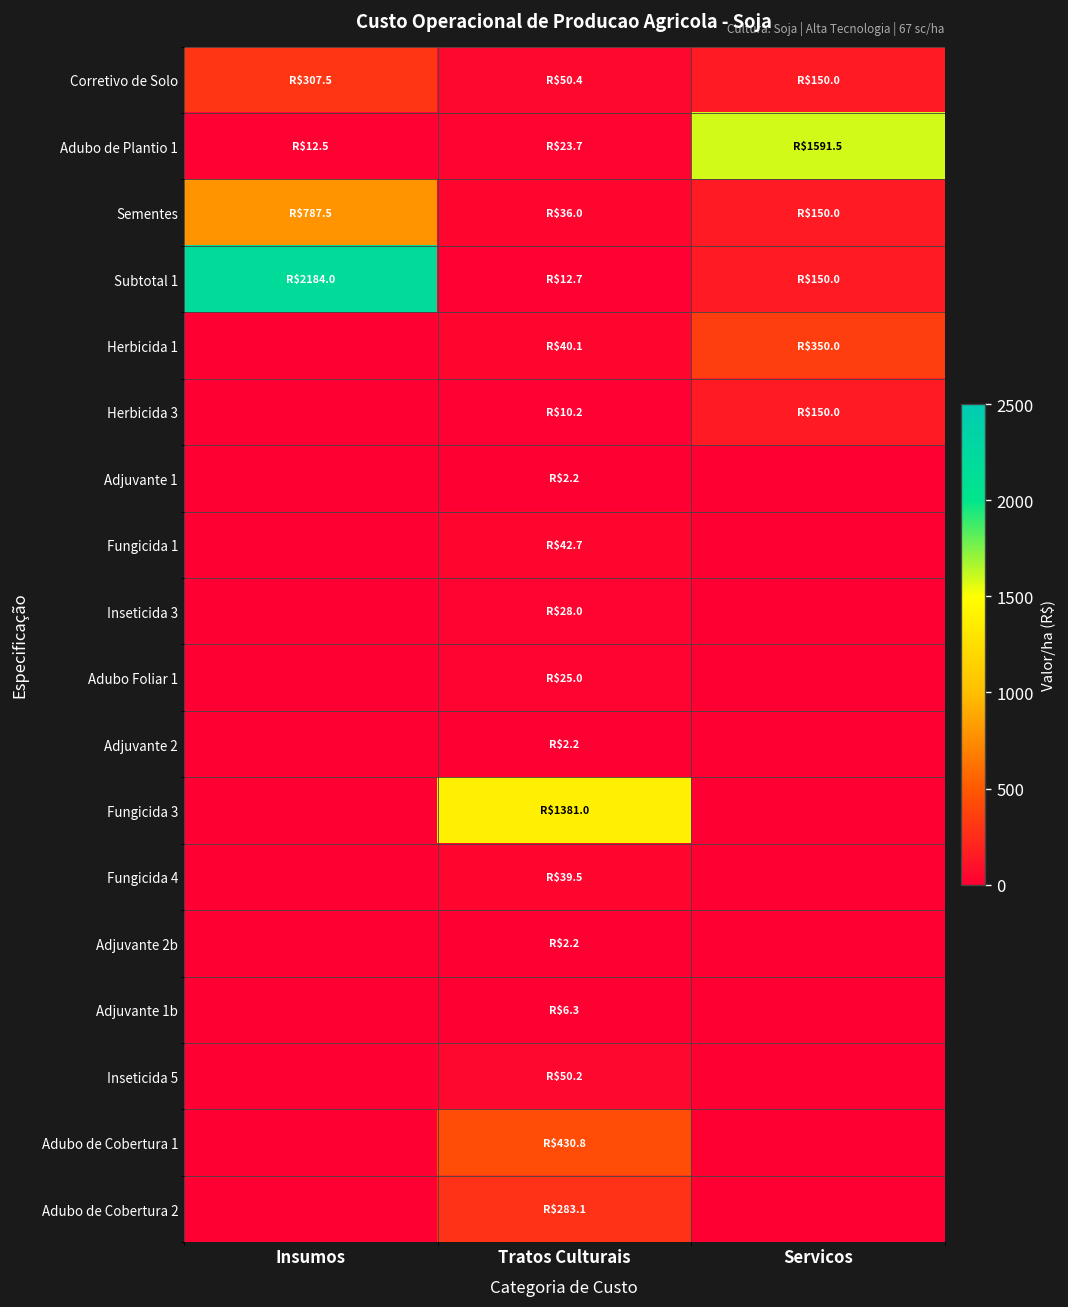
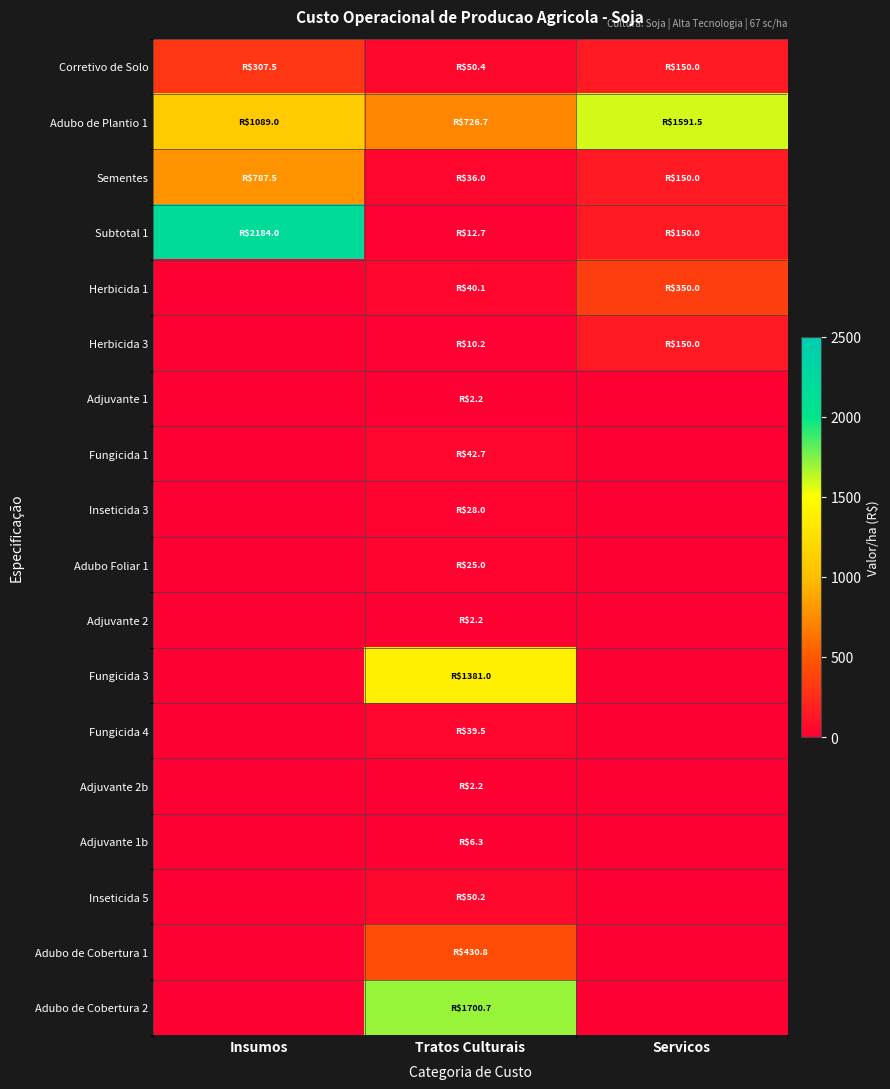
Adubo de Plantio 1, Insumos: $12.5 -> $1089.0
Adubo de Plantio 1, Tratos Culturais: $23.7 -> $726.7
Adubo de Cobertura 2, Tratos Culturais: $283.1 -> $1700.7
